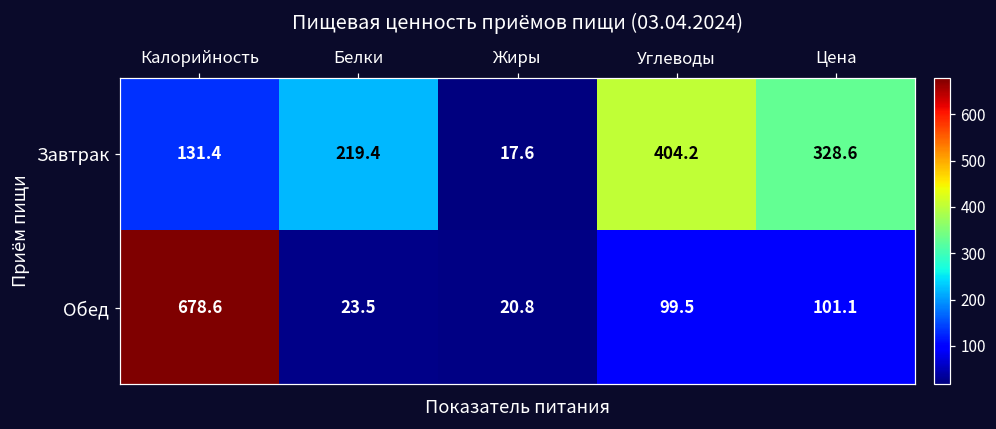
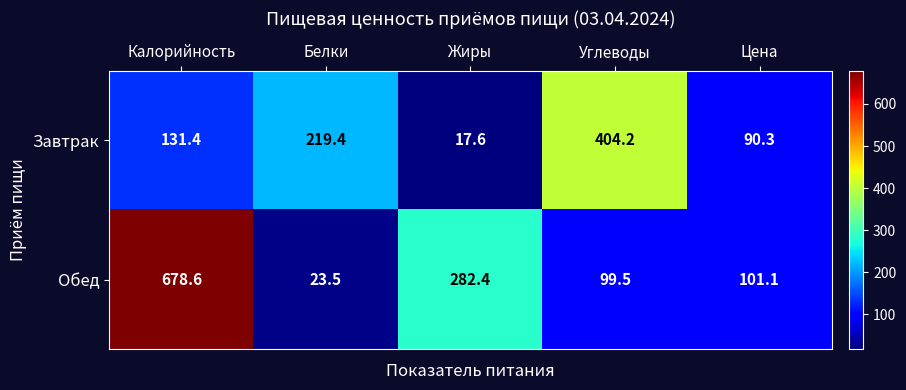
Завтрак, Цена: 328.6 -> 90.3
Обед, Жиры: 20.8 -> 282.4
